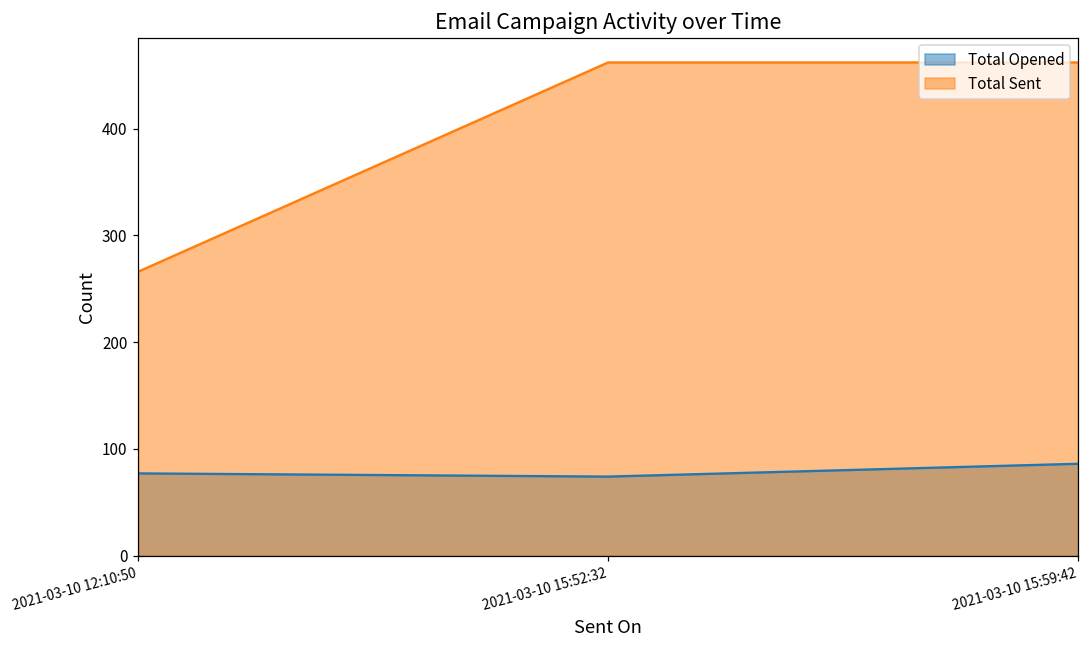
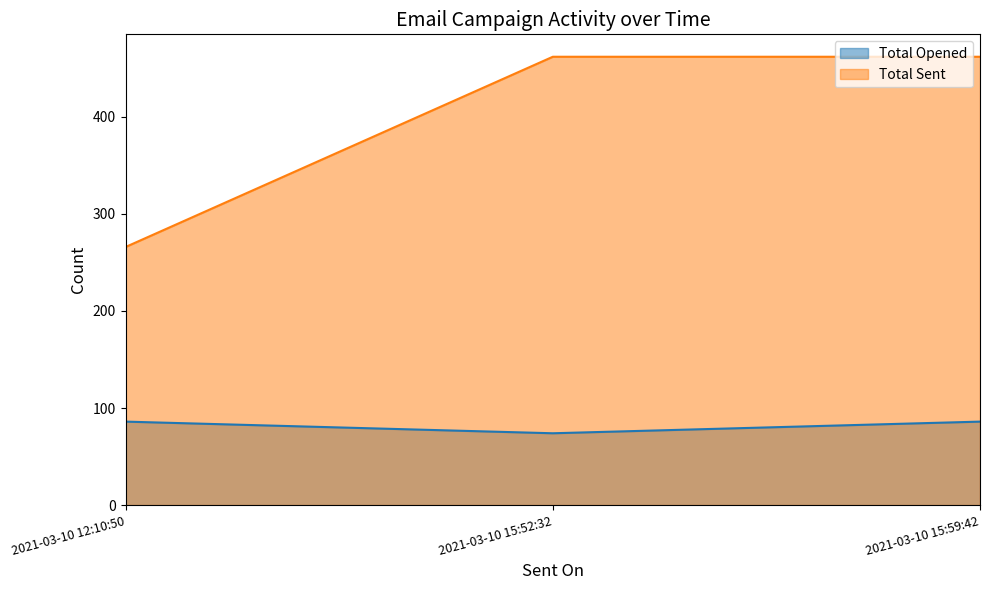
Total Opened, 2021-03-10 12:10:50: 80 -> 90
